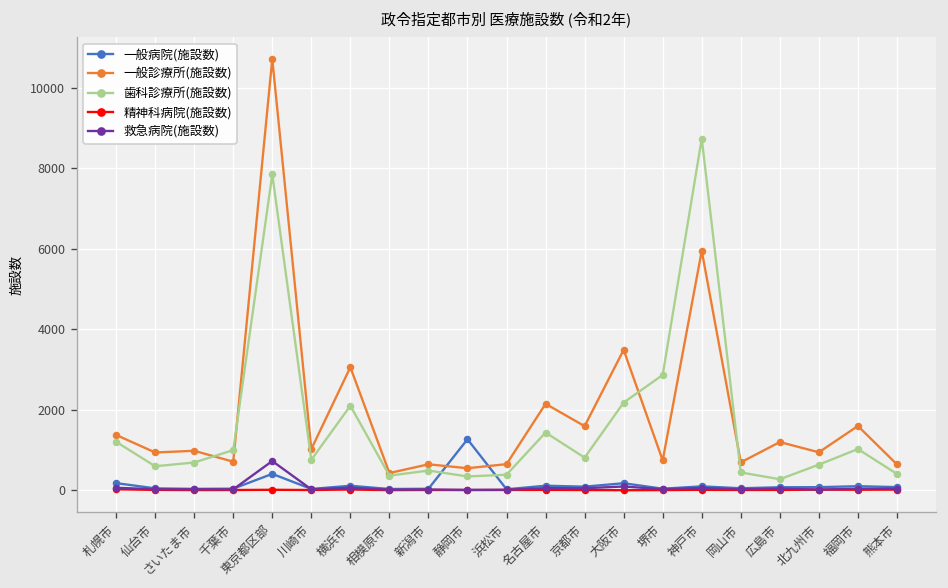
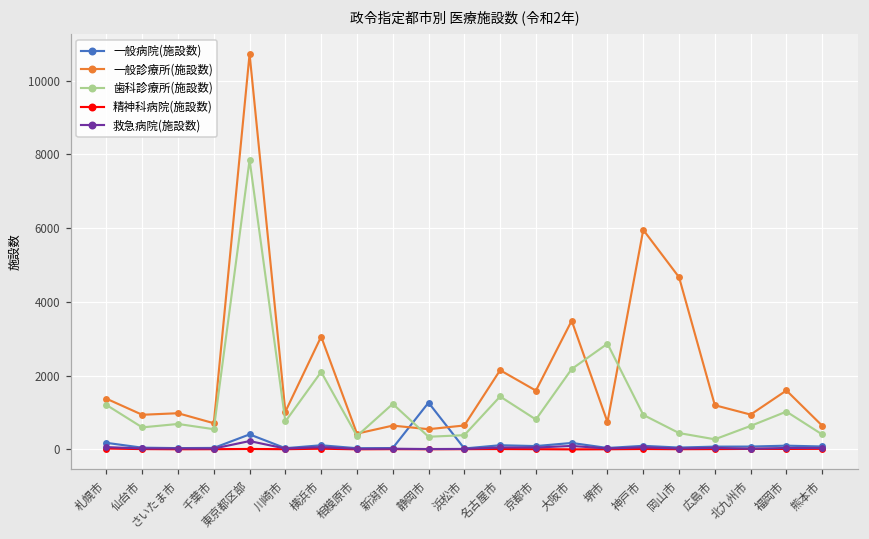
歯科診療所(施設数), 千葉市: 1000 -> 500
救急病院(施設数), 東京都区部: 700 -> 200
歯科診療所(施設数), 新潟市: 500 -> 1200
歯科診療所(施設数), 神戸市: 8700 -> 900
一般診療所(施設数), 岡山市: 700 -> 4700
